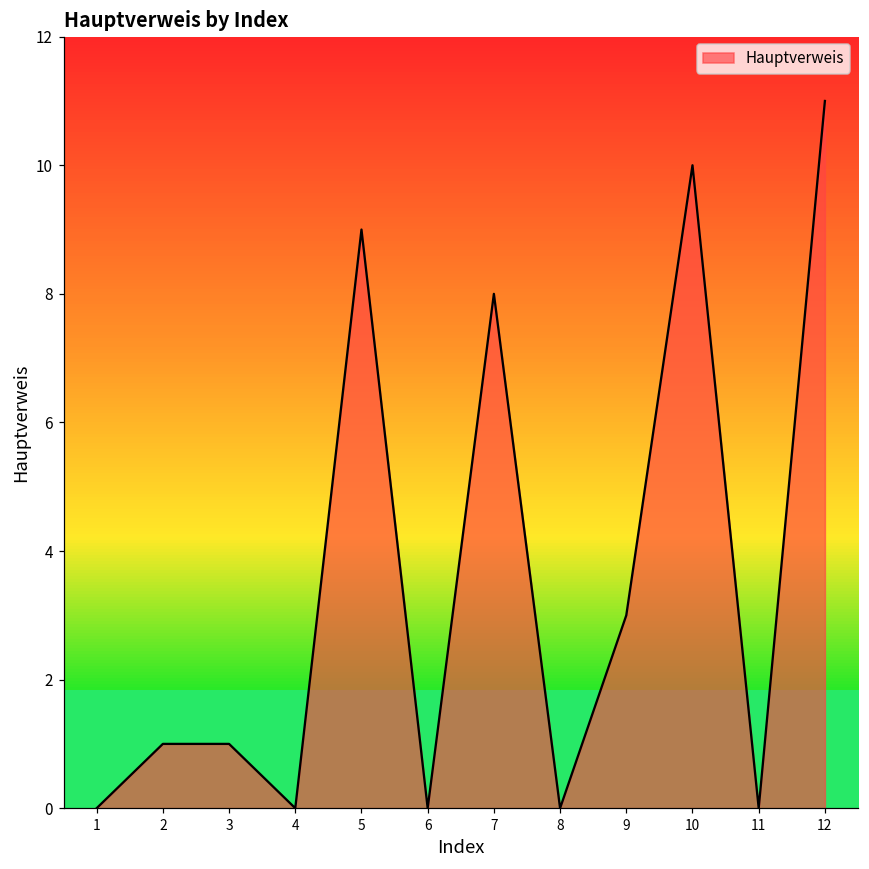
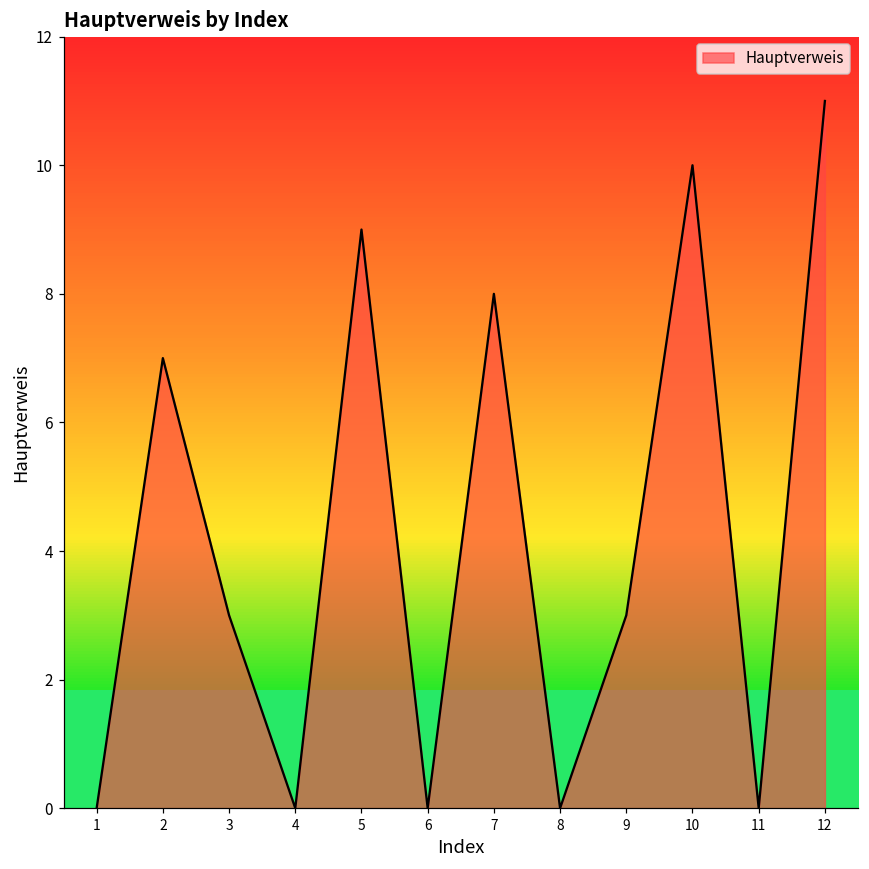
2: 1 -> 7
3: 1 -> 3
